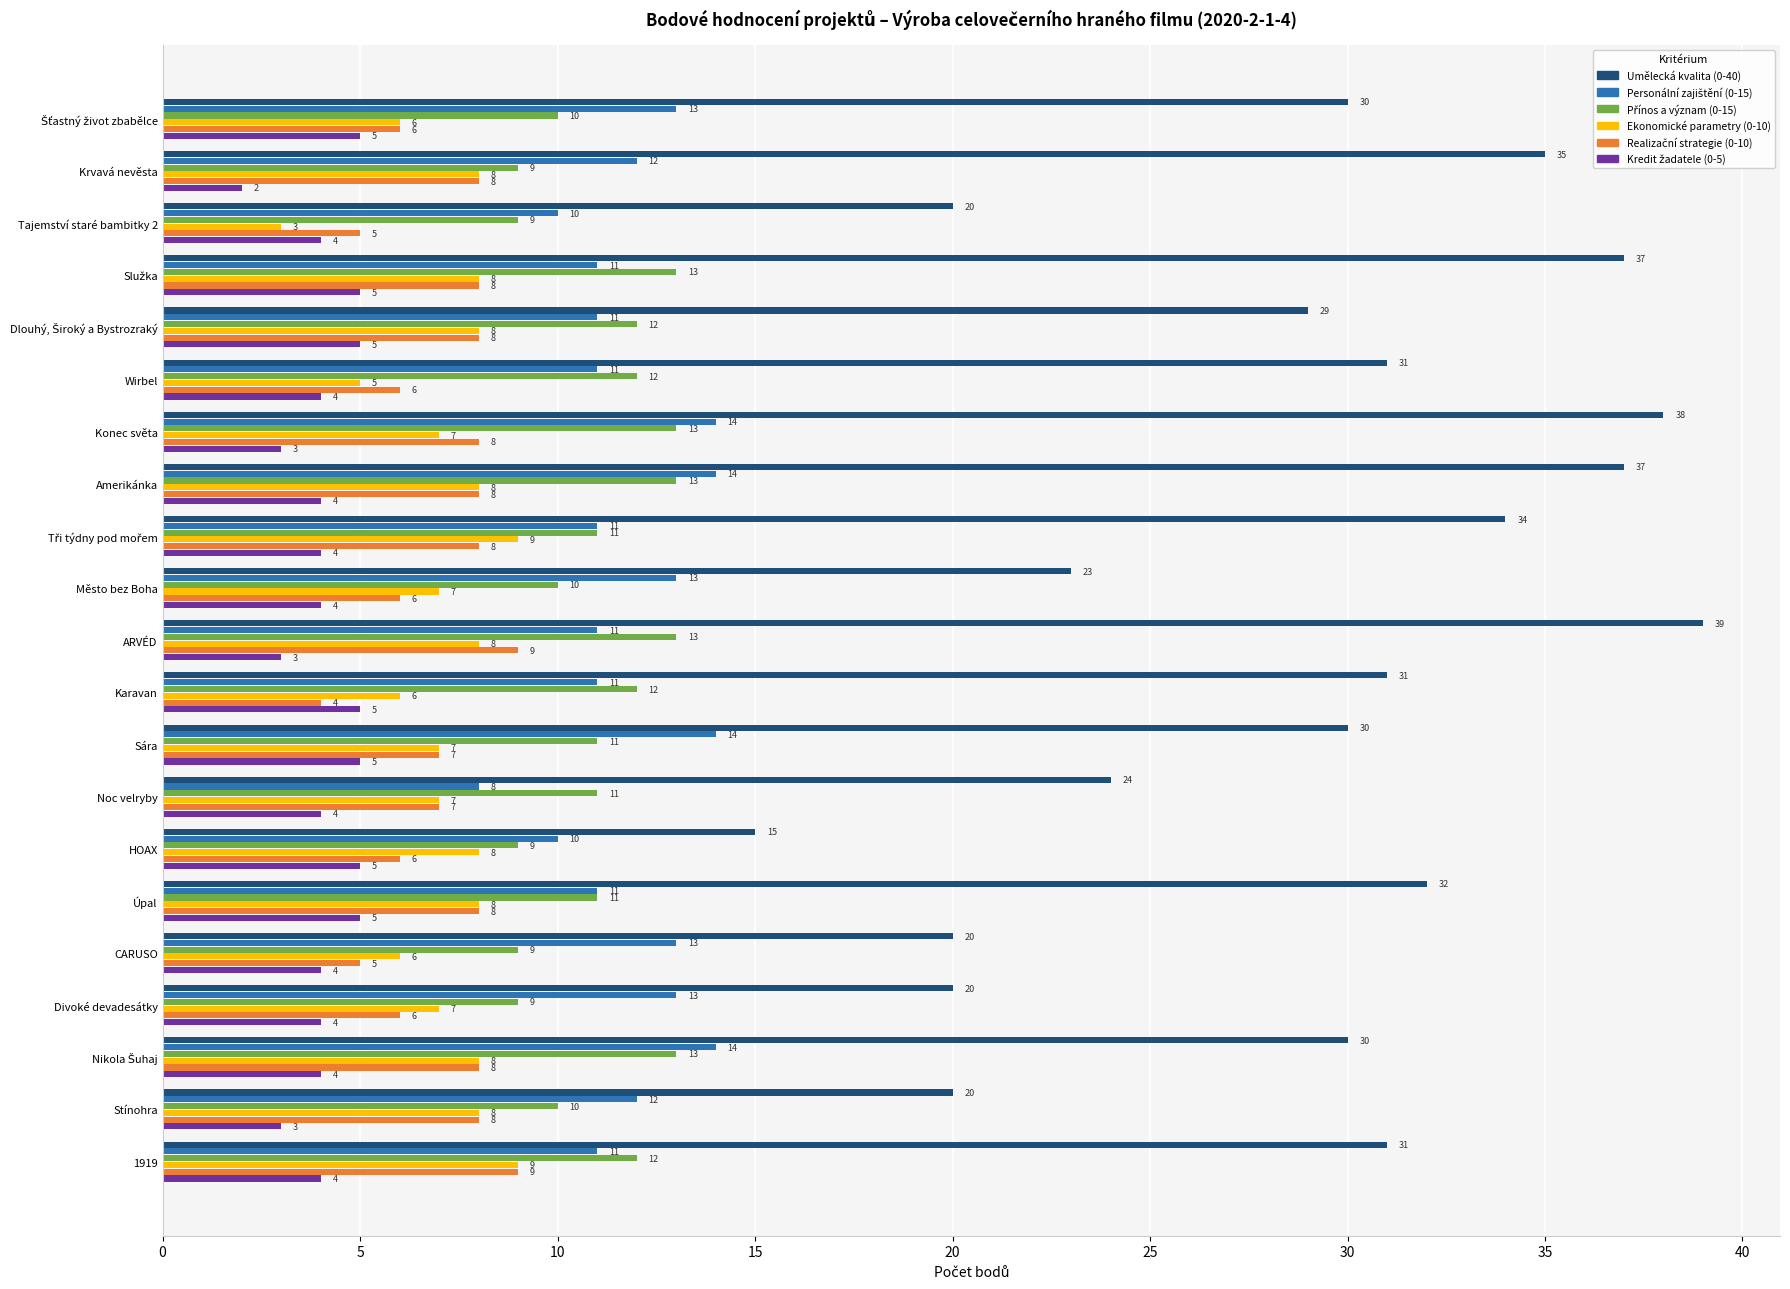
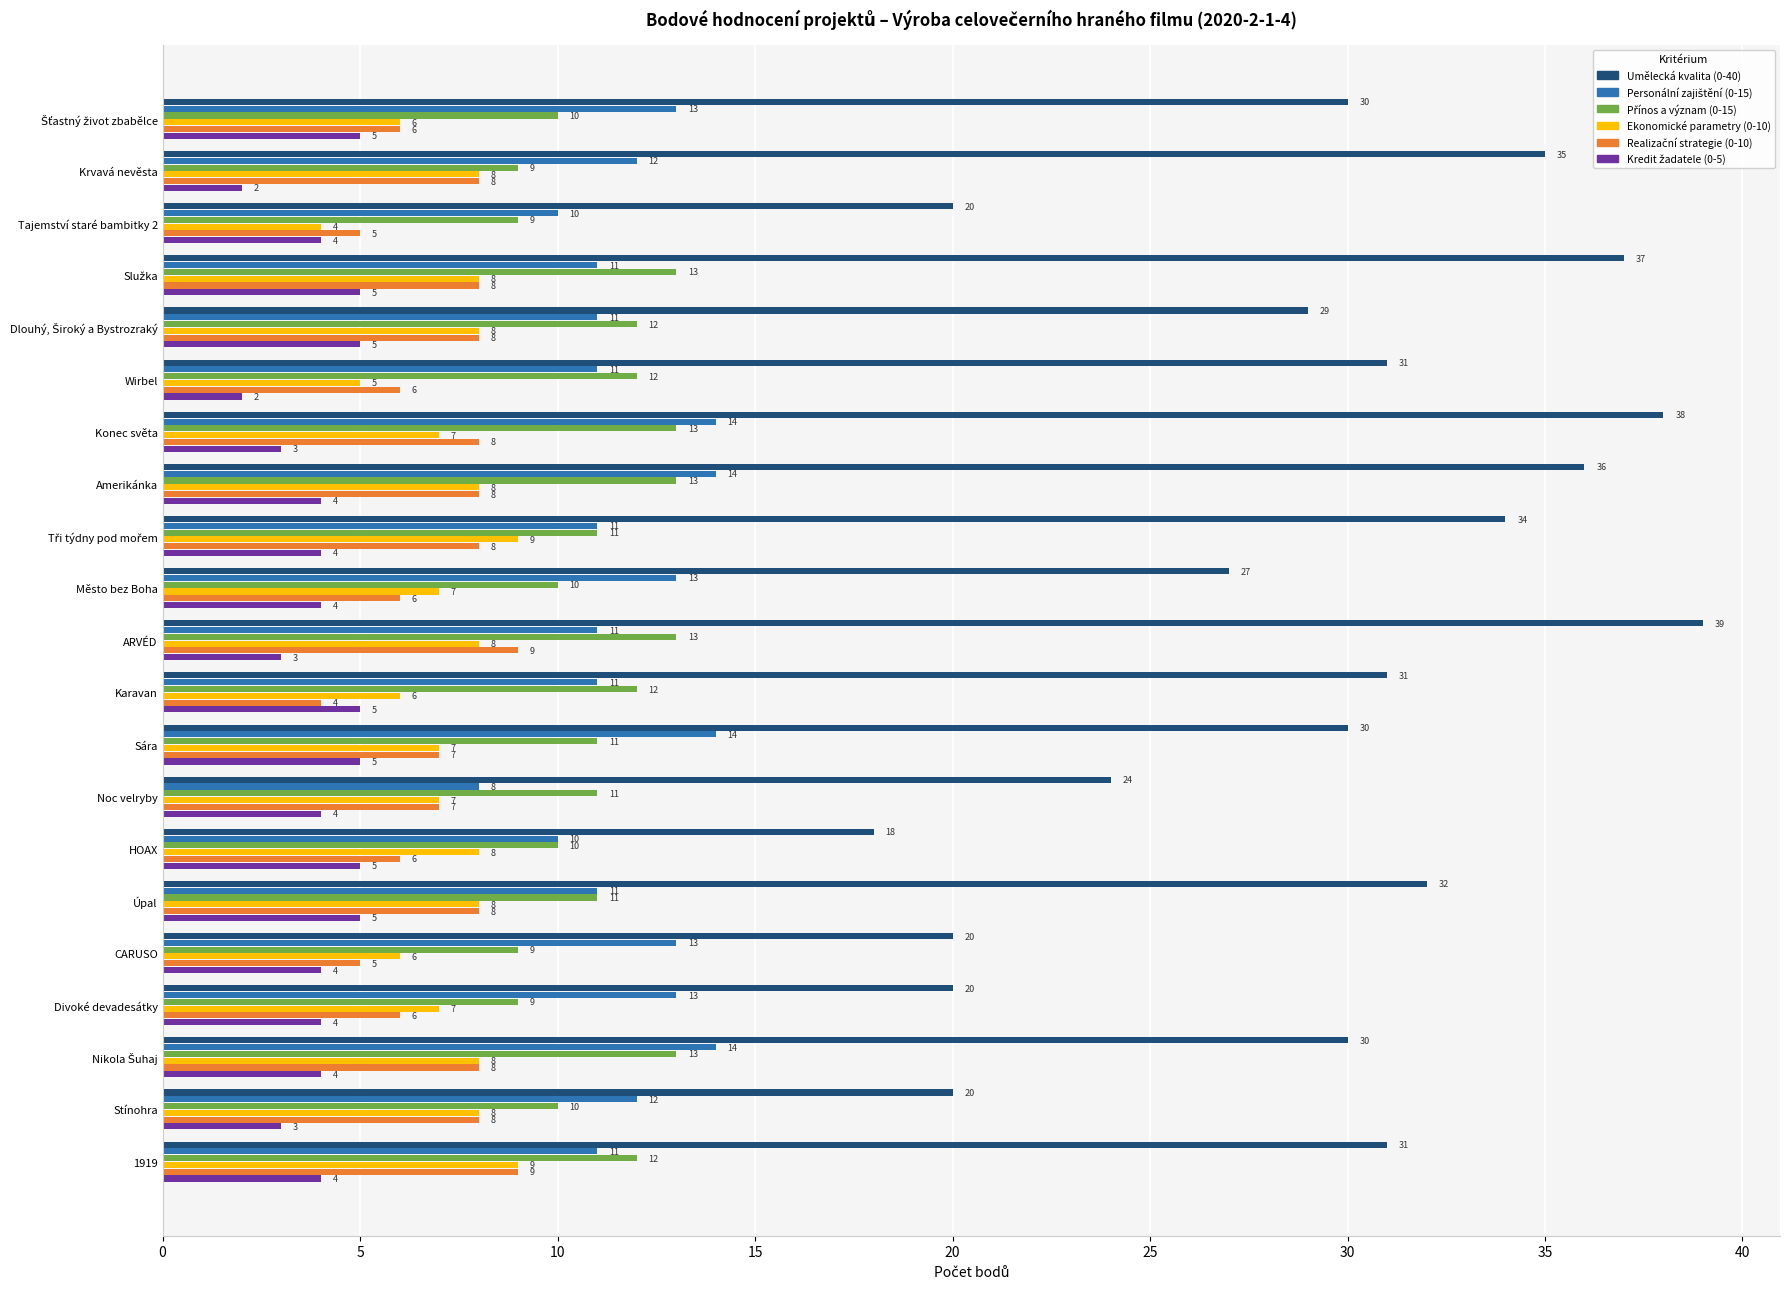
Ekonomické parametry (0-10), Tajemství staré bambitky 2: 3 -> 4
Kredit žadatele (0-5), Wirbel: 4 -> 2
Umělecká kvalita (0-40), Amerikánka: 37 -> 36
Umělecká kvalita (0-40), Město bez Boha: 23 -> 27
Umělecká kvalita (0-40), HOAX: 15 -> 18
Přínos a význam (0-15), HOAX: 9 -> 10
